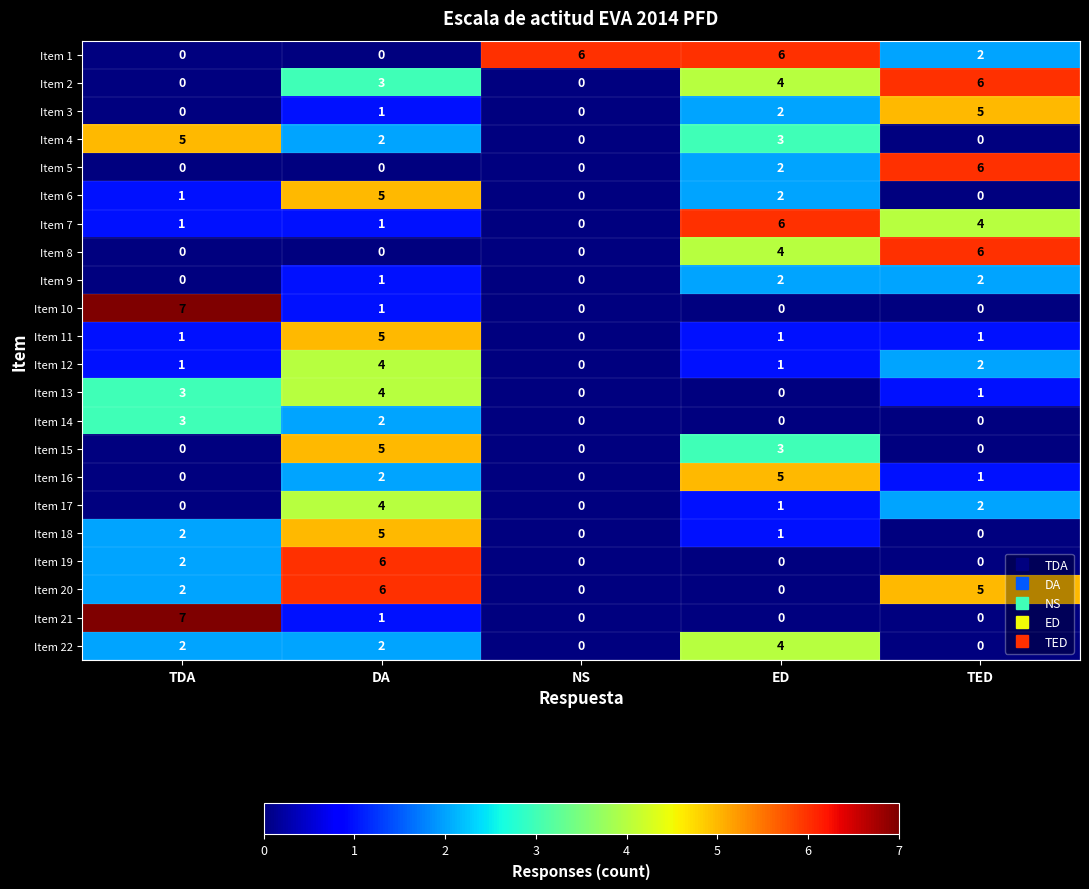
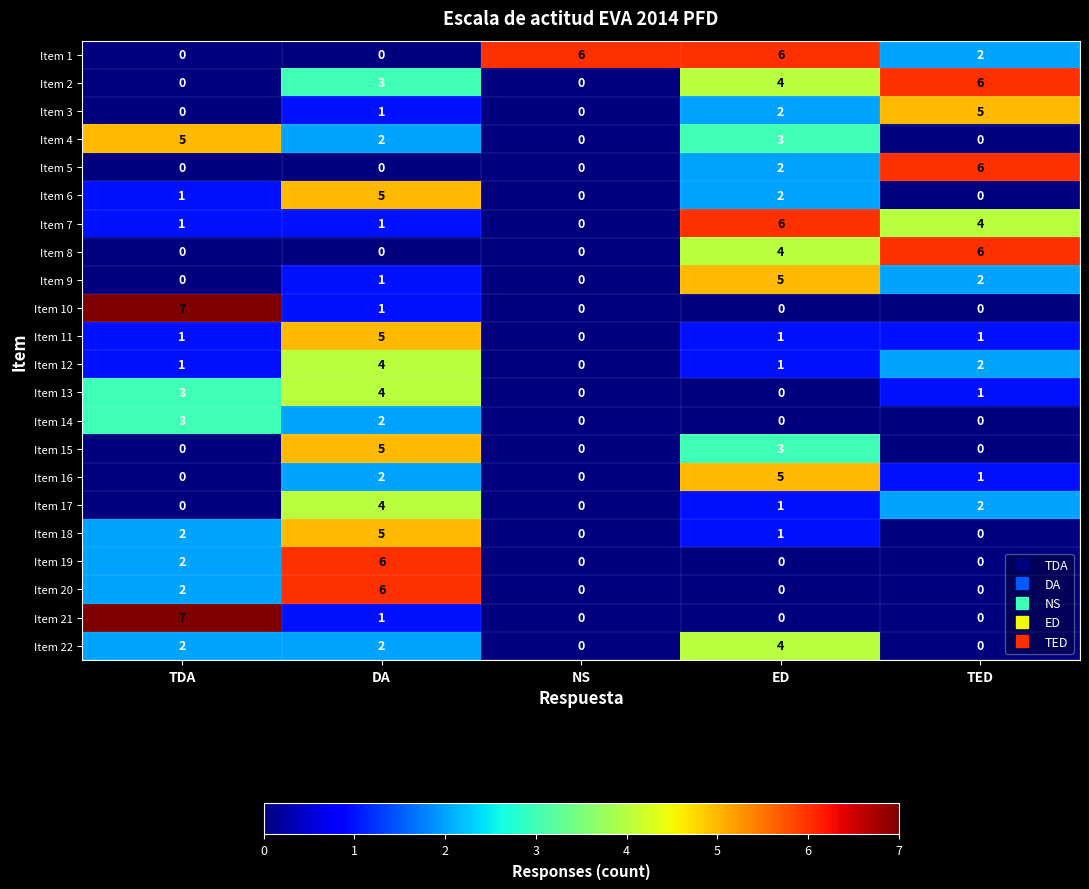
Item 9, ED: 2 -> 5
Item 20, TED: 5 -> 0
